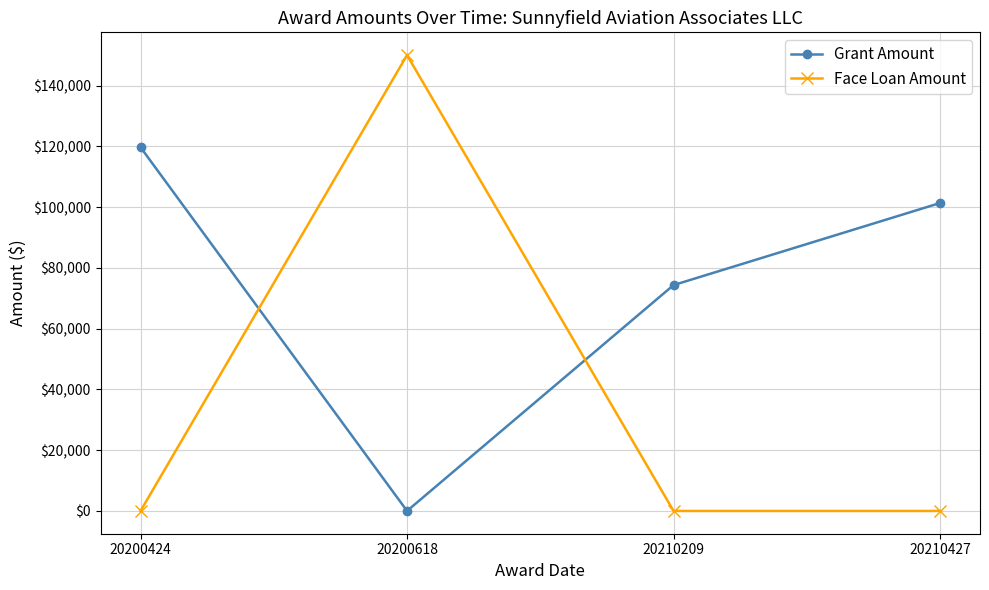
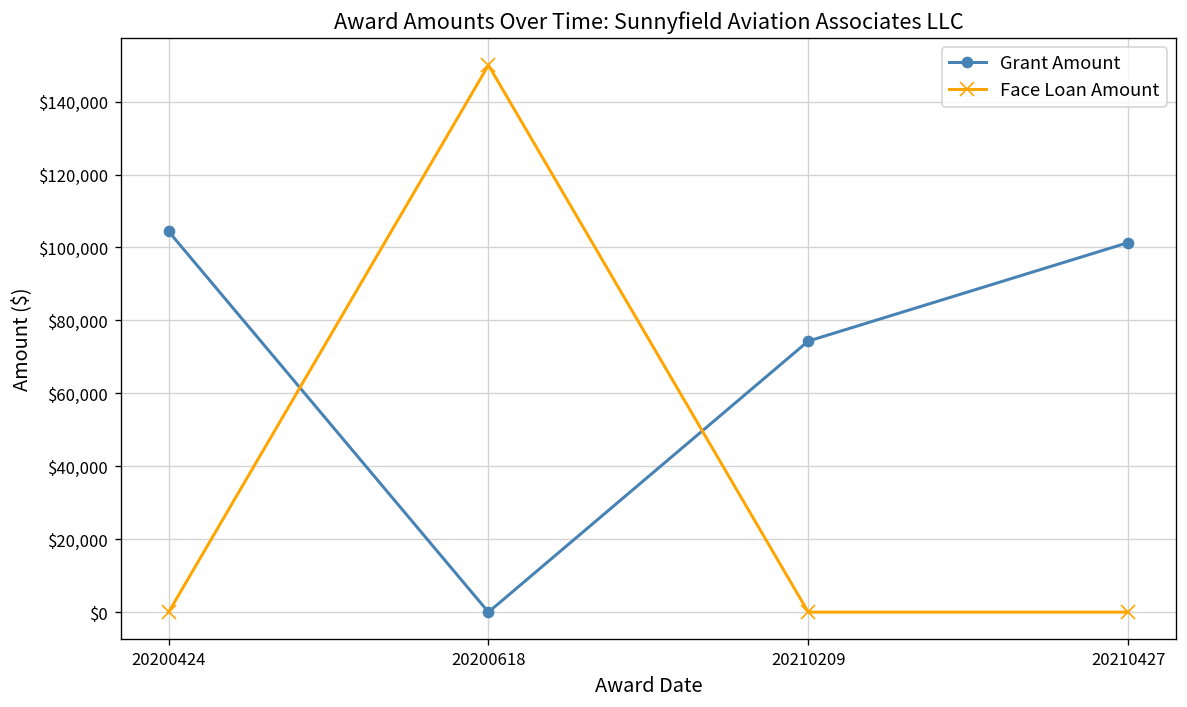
Grant Amount, 20200424: $120,000 -> $104,000
